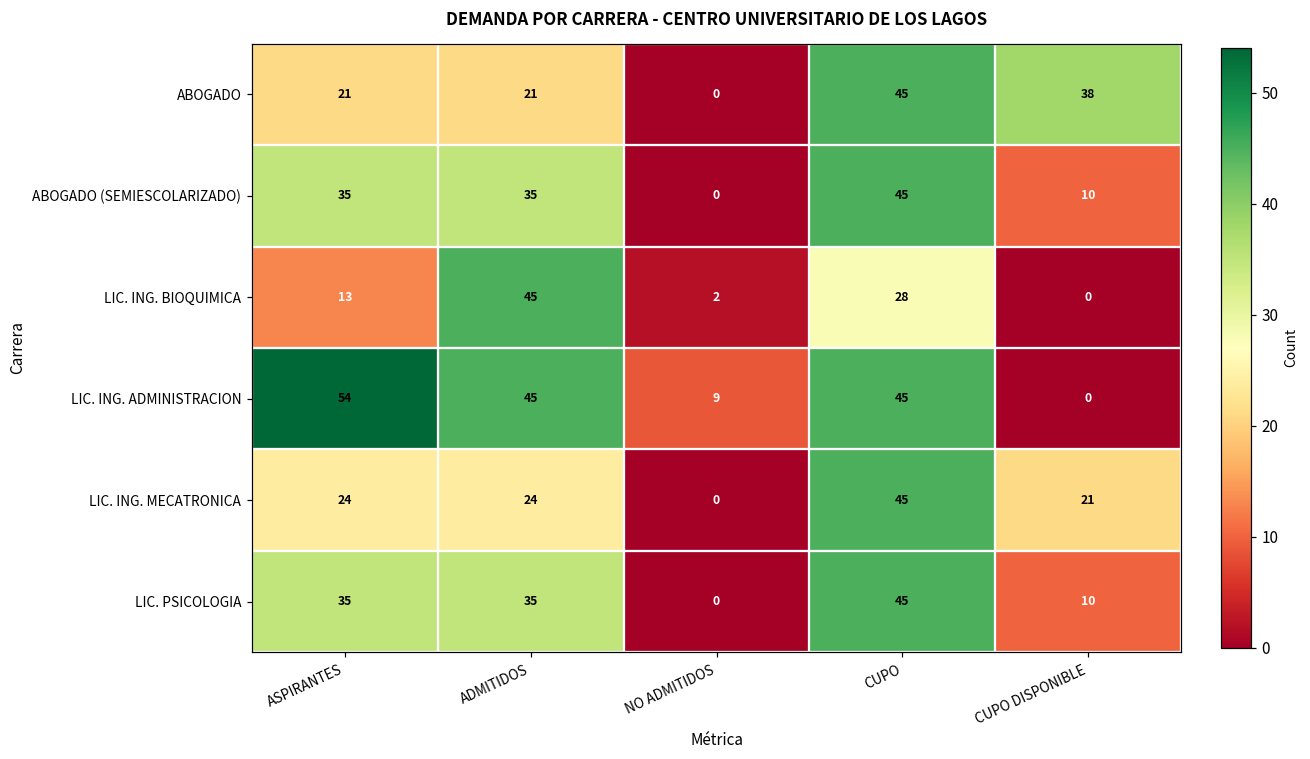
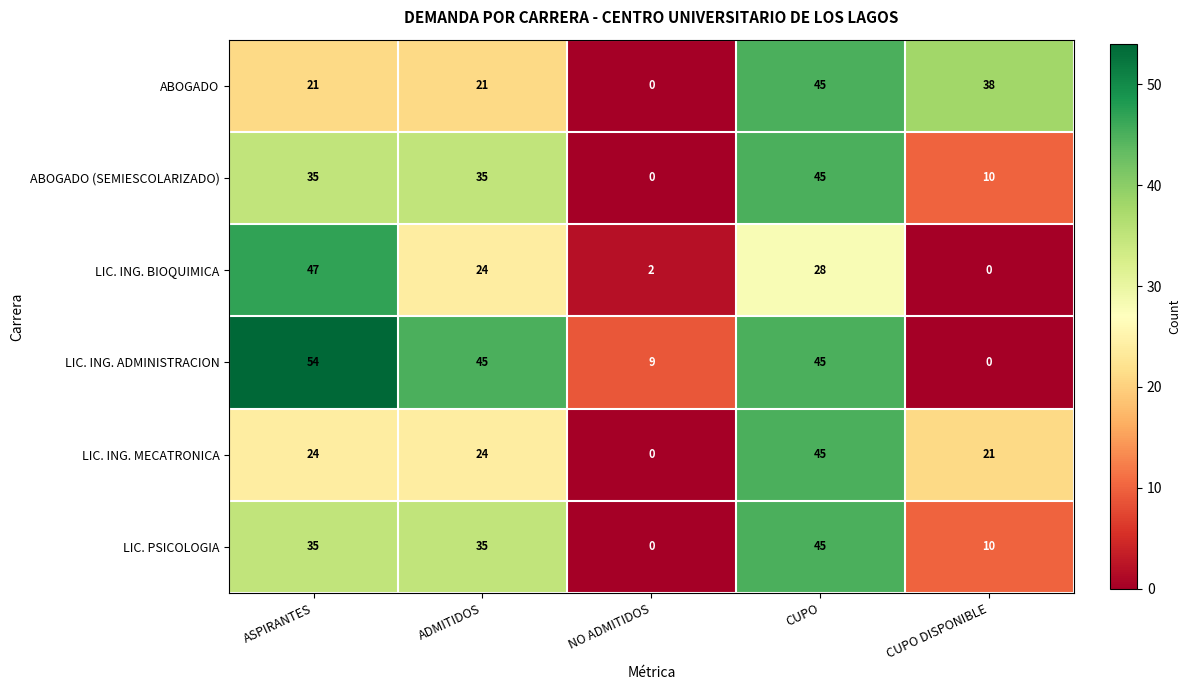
LIC. ING. BIOQUIMICA, ASPIRANTES: 13 -> 47
LIC. ING. BIOQUIMICA, ADMITIDOS: 45 -> 24
